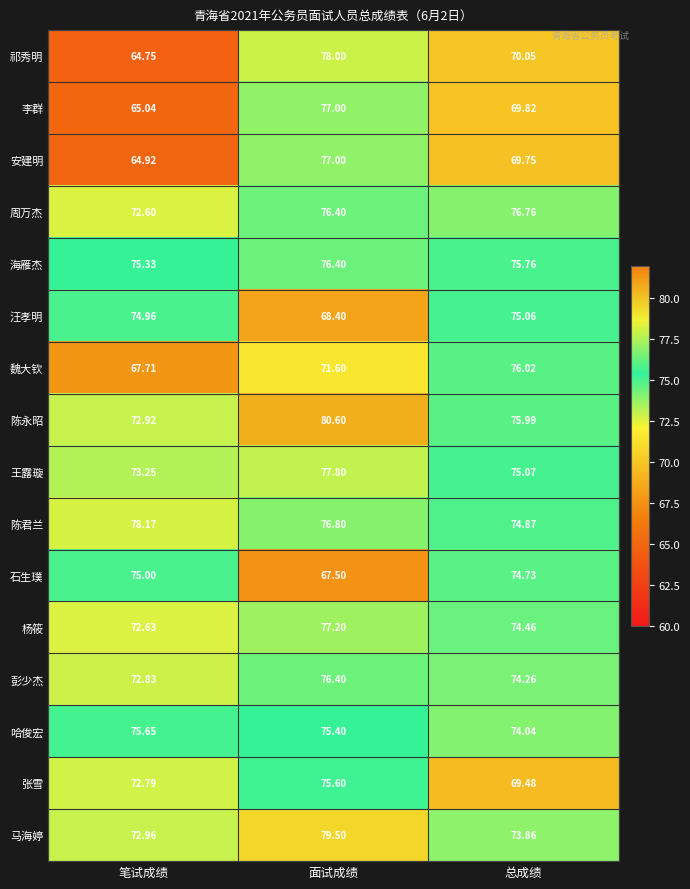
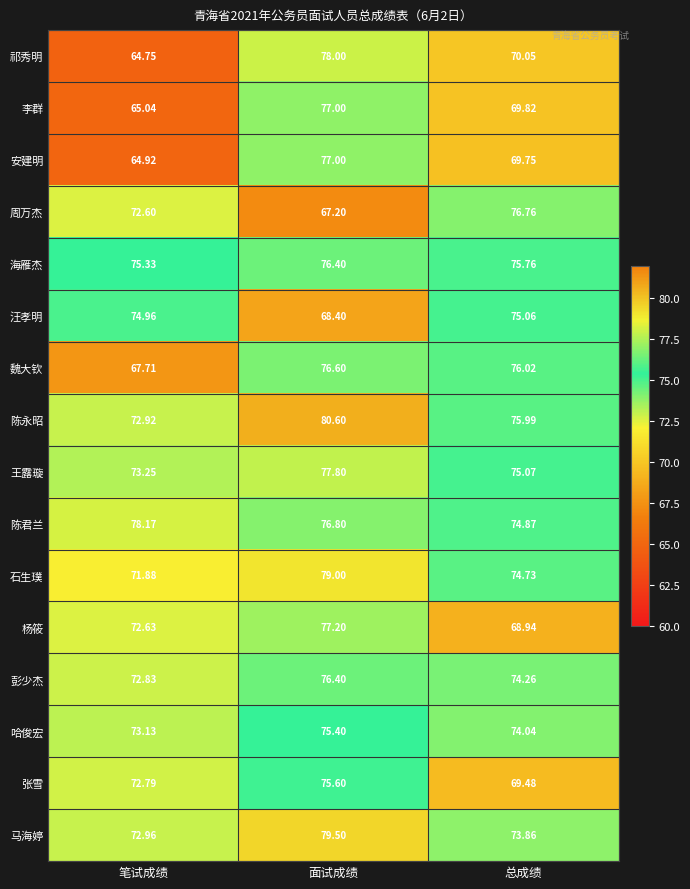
周万杰, 面试成绩: 76.40 -> 67.20
魏大钦, 面试成绩: 71.60 -> 76.60
石生璞, 笔试成绩: 75.00 -> 71.88
石生璞, 面试成绩: 67.50 -> 79.00
杨筱, 总成绩: 74.46 -> 68.94
哈俊宏, 笔试成绩: 75.65 -> 73.13
